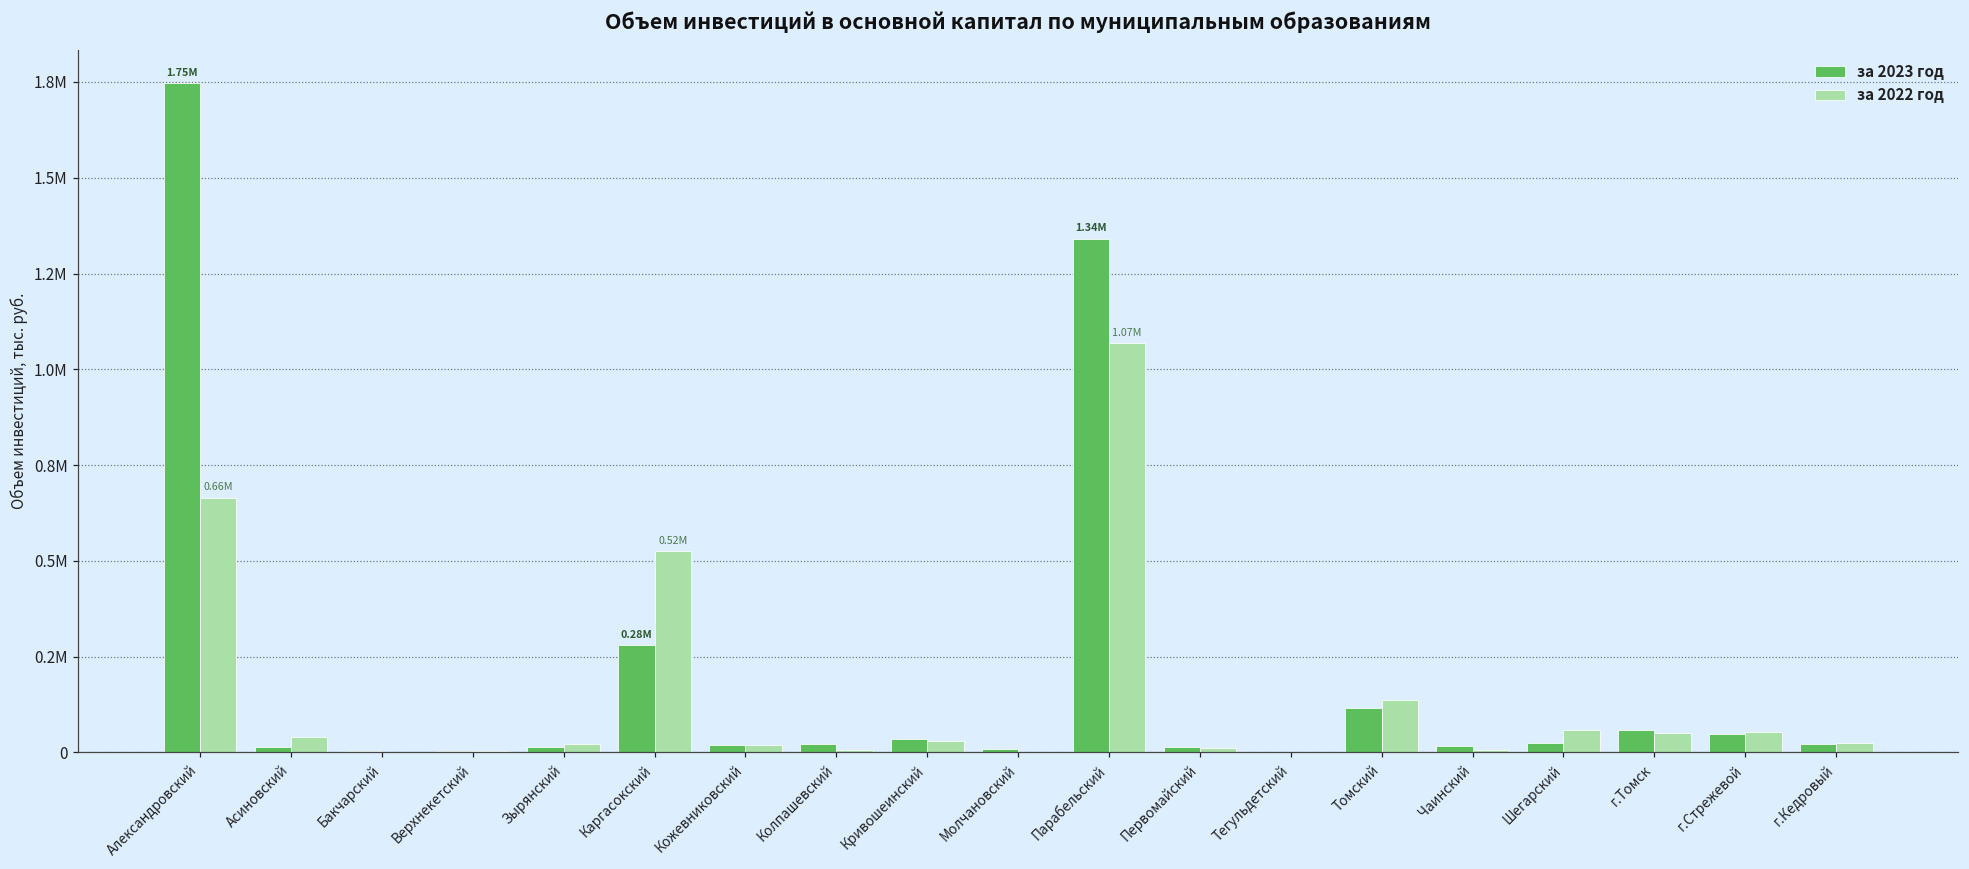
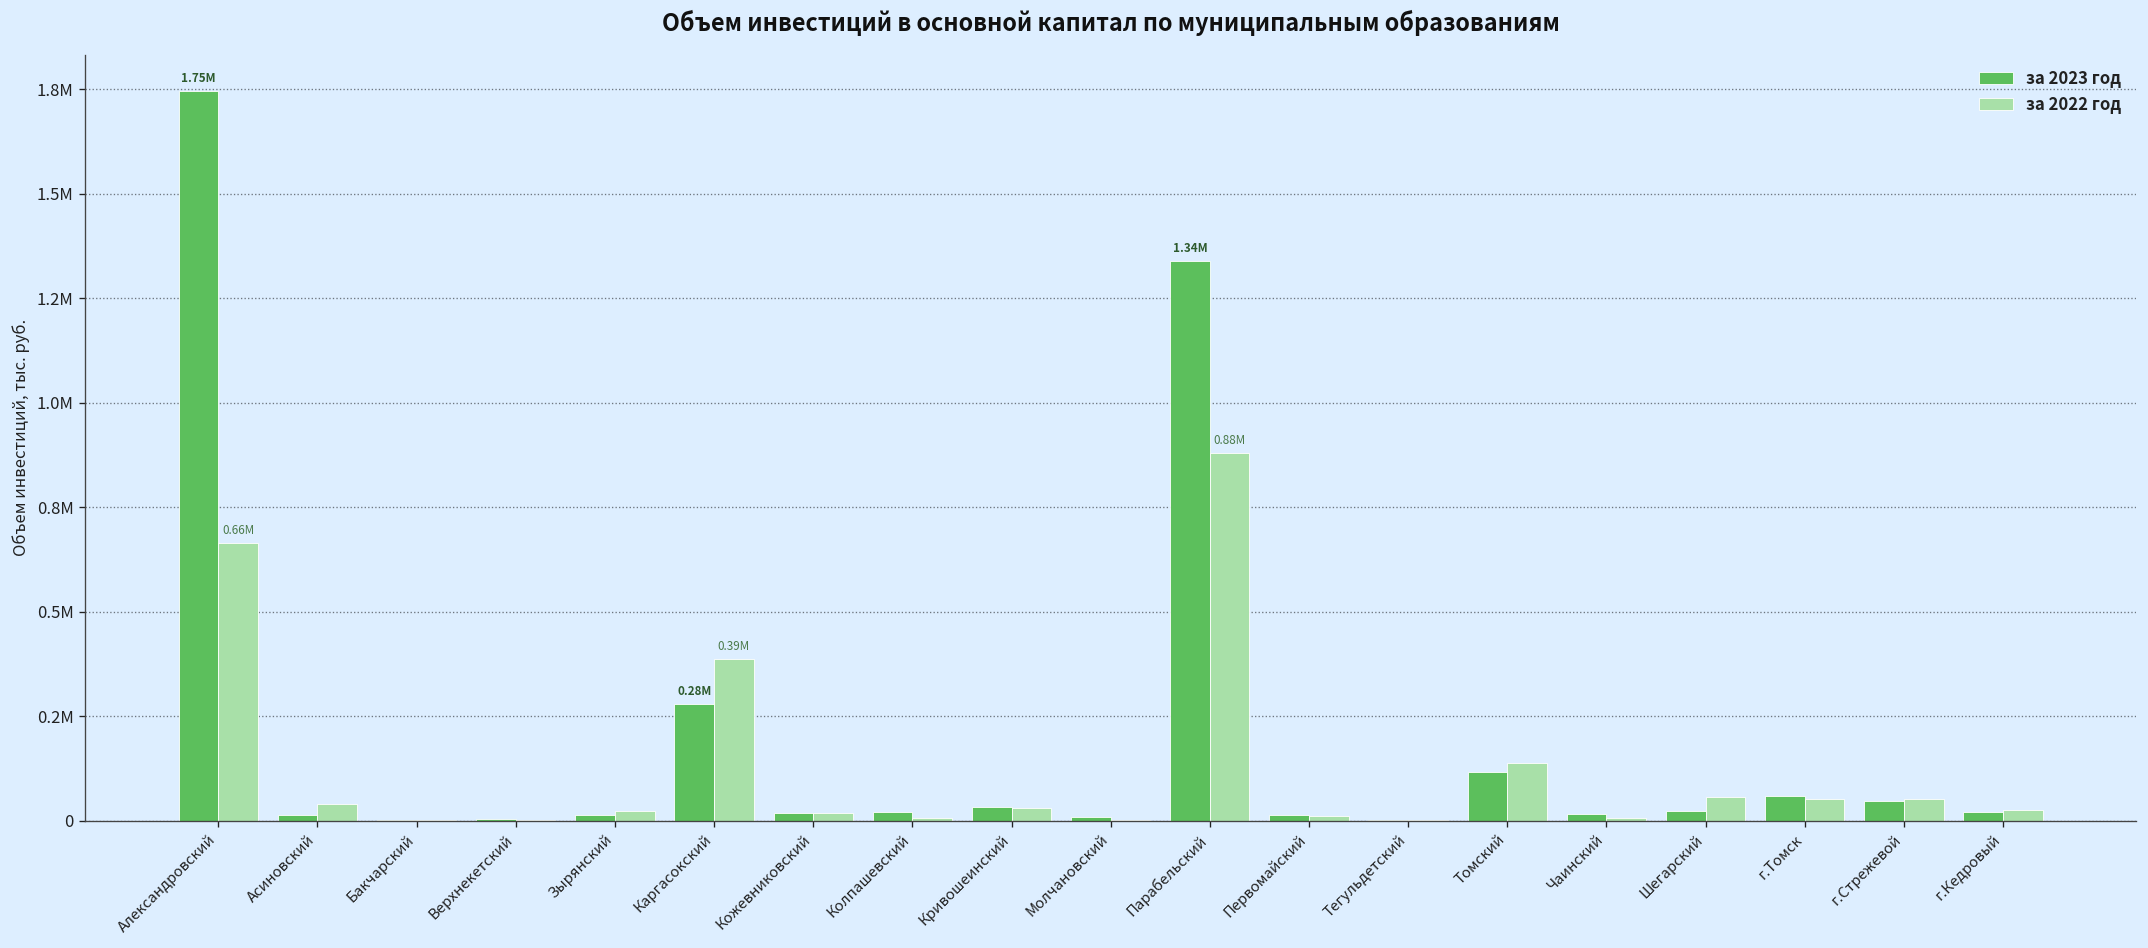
за 2022 год, Каргасокский: 0.52M -> 0.39M
за 2022 год, Парабельский: 1.07M -> 0.88M
